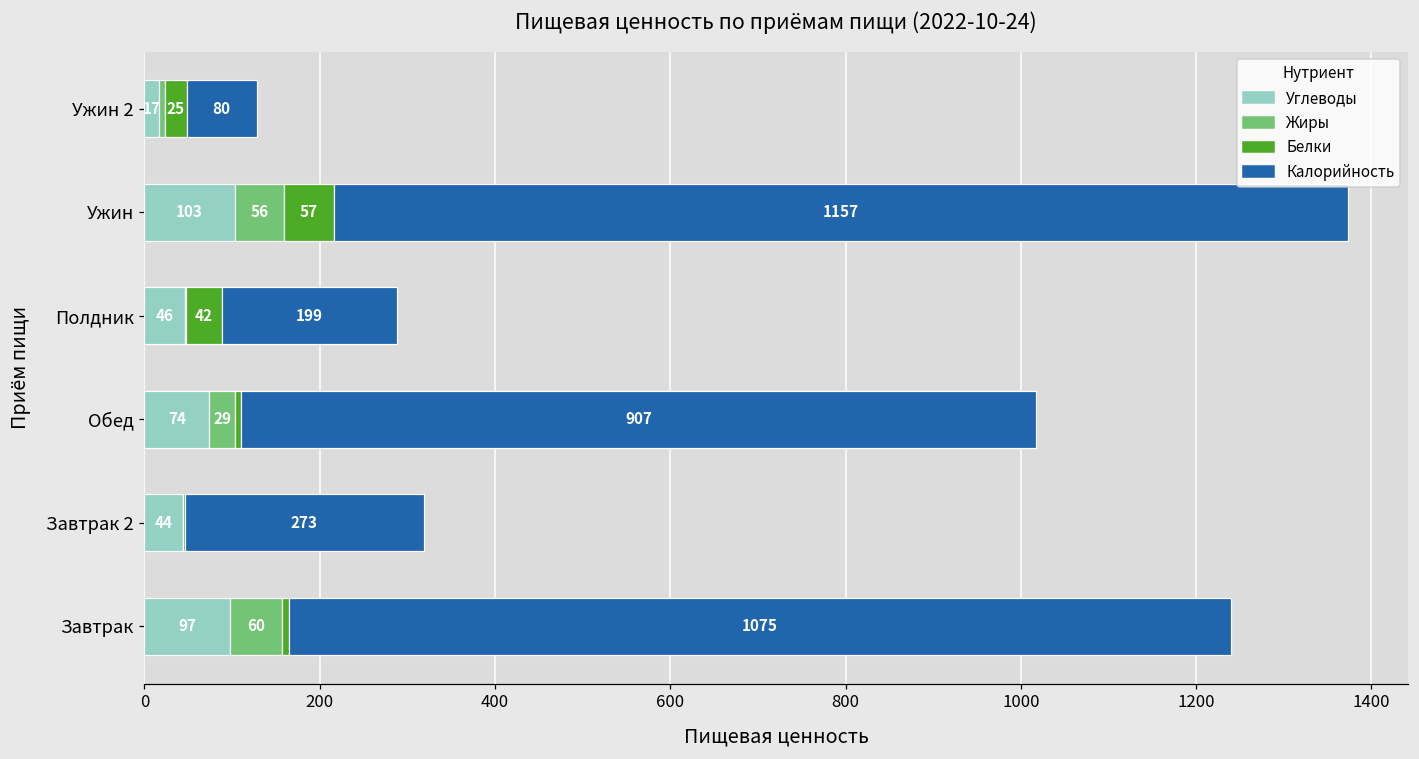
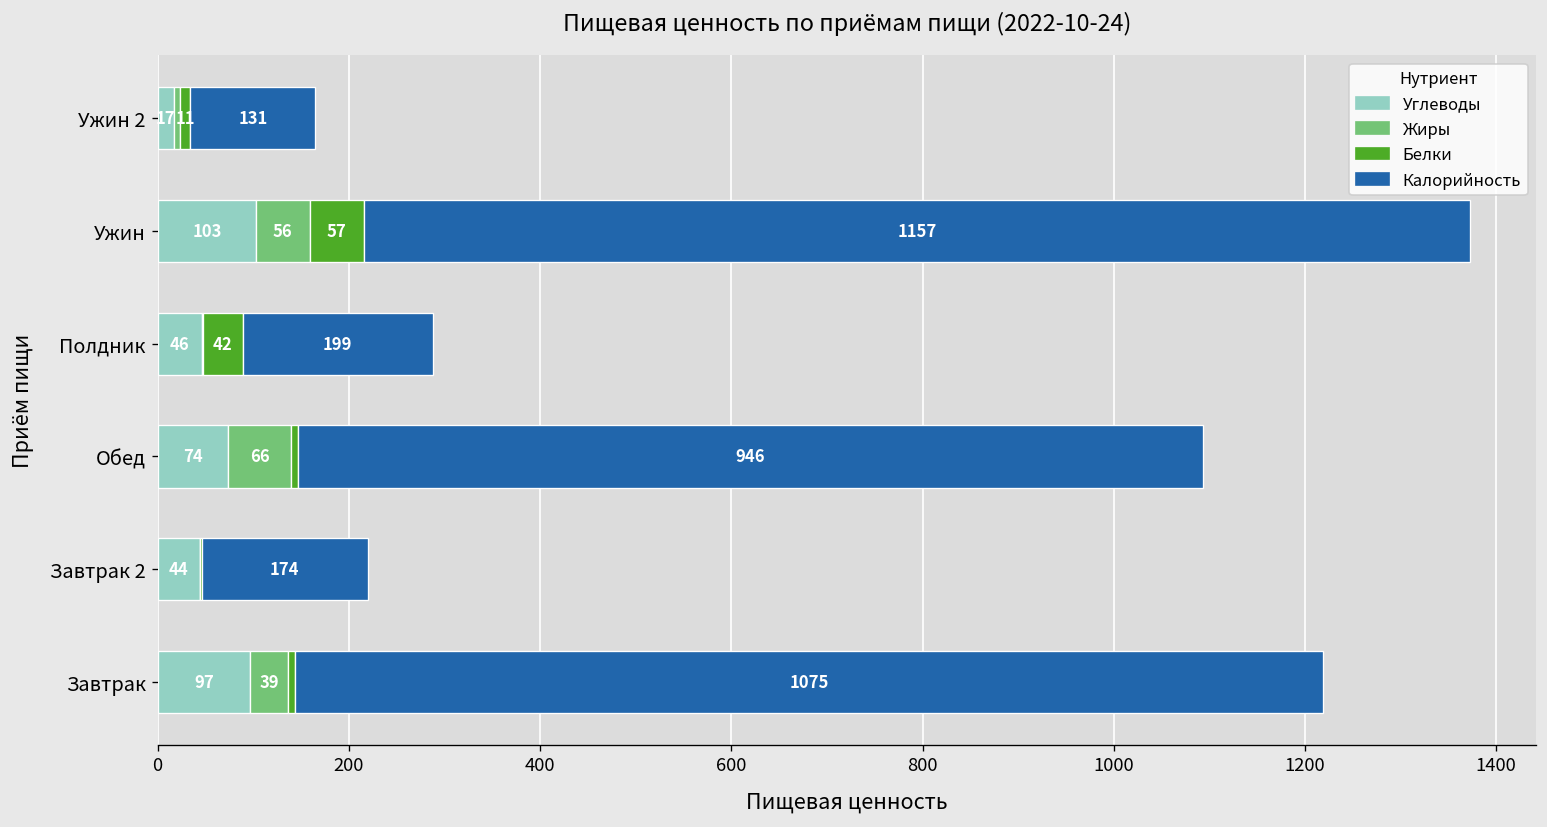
Белки, Ужин 2: 25 -> 11
Калорийность, Ужин 2: 80 -> 131
Жиры, Обед: 29 -> 66
Калорийность, Обед: 907 -> 946
Калорийность, Завтрак 2: 273 -> 174
Жиры, Завтрак: 60 -> 39
